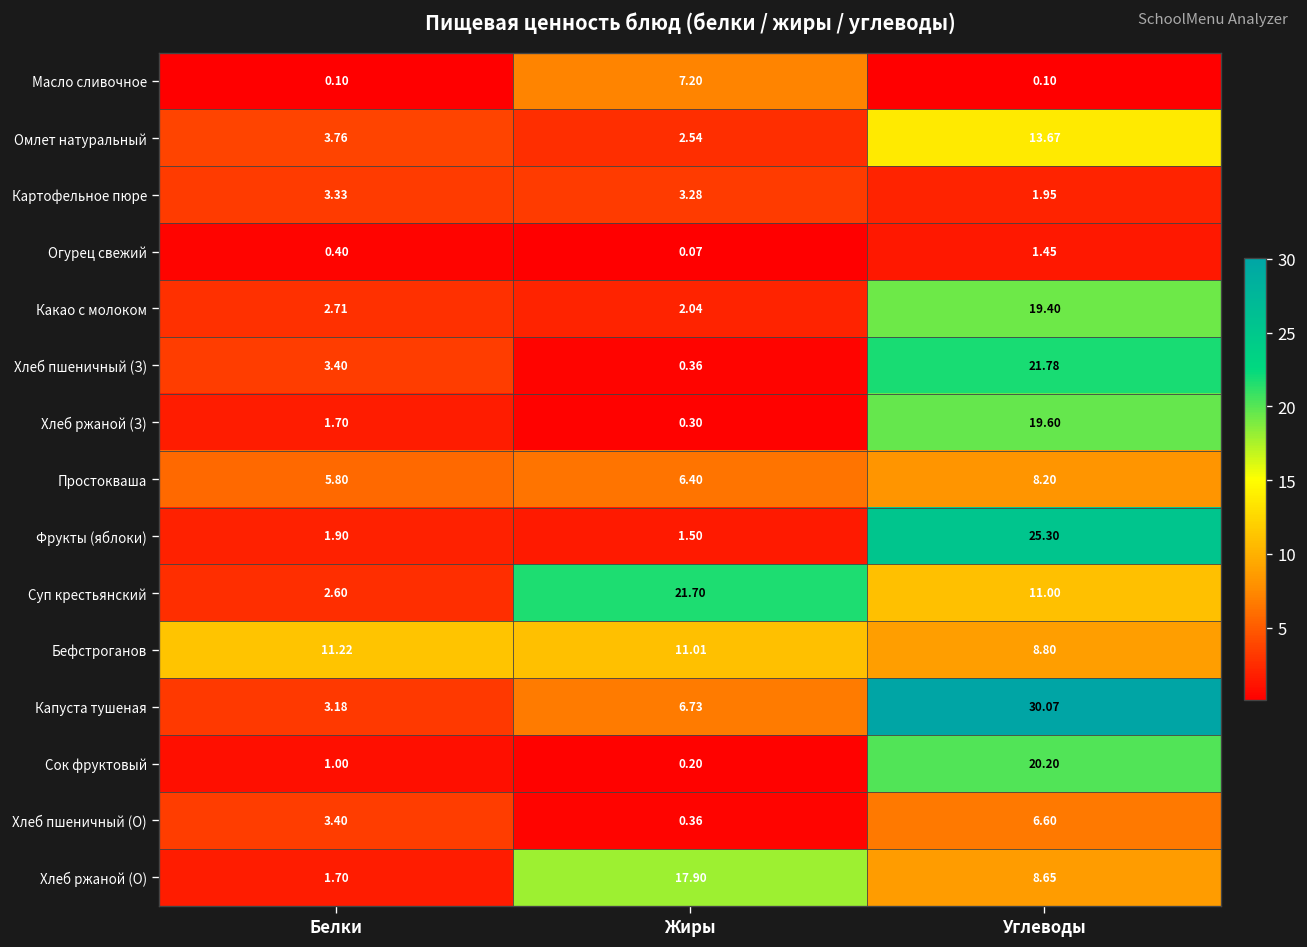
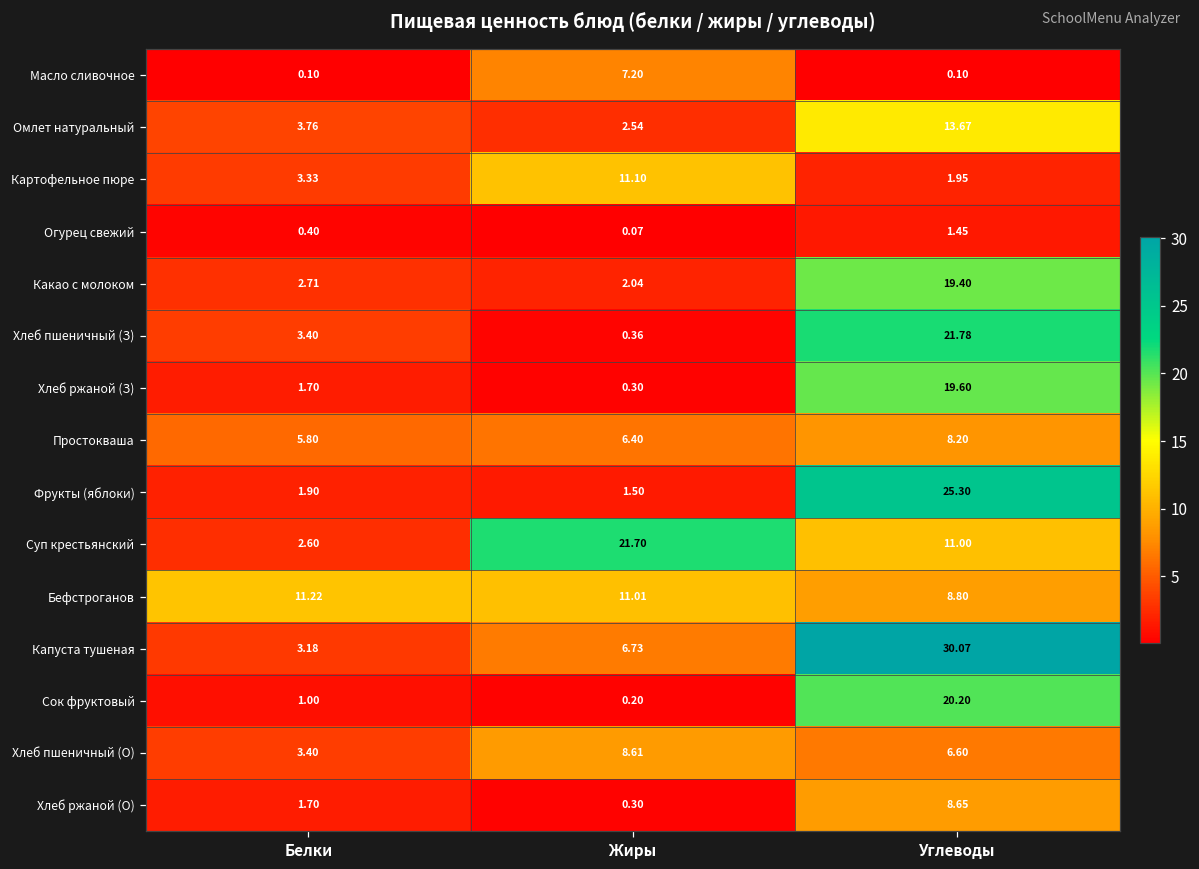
Картофельное пюре, Жиры: 3.28 -> 11.10
Хлеб пшеничный (О), Жиры: 0.36 -> 8.61
Хлеб ржаной (О), Жиры: 17.90 -> 0.30
